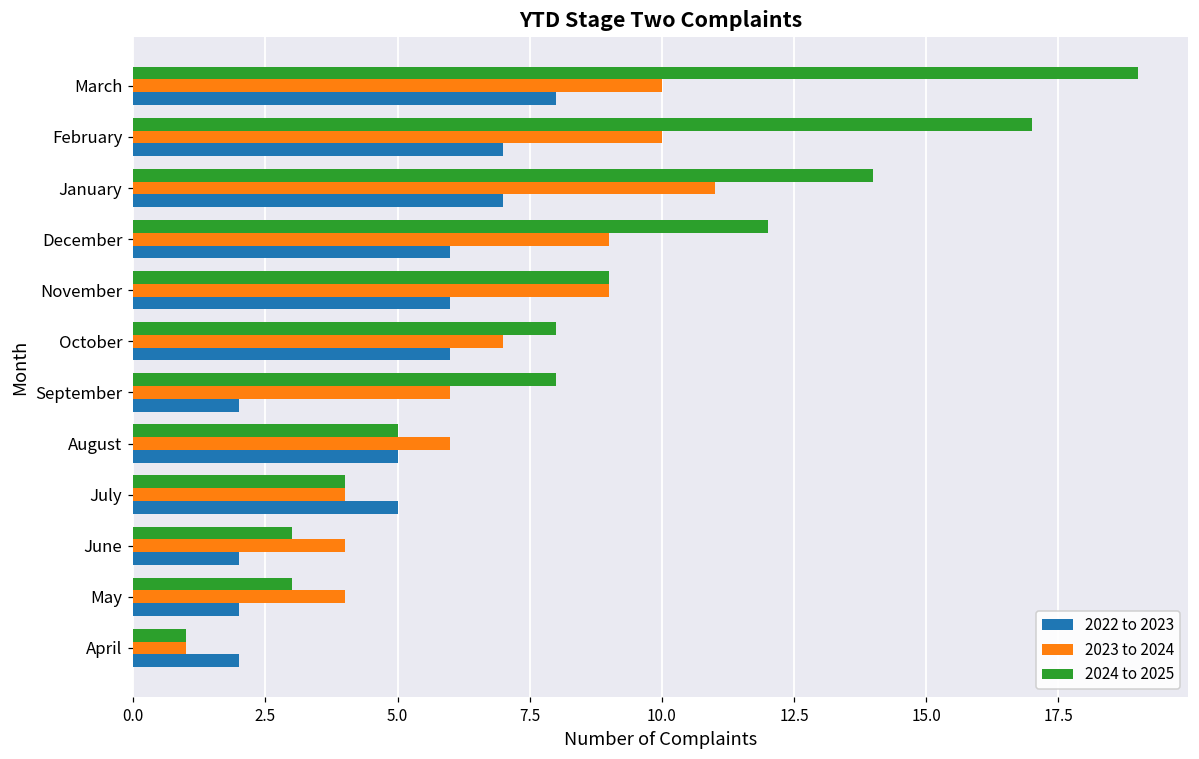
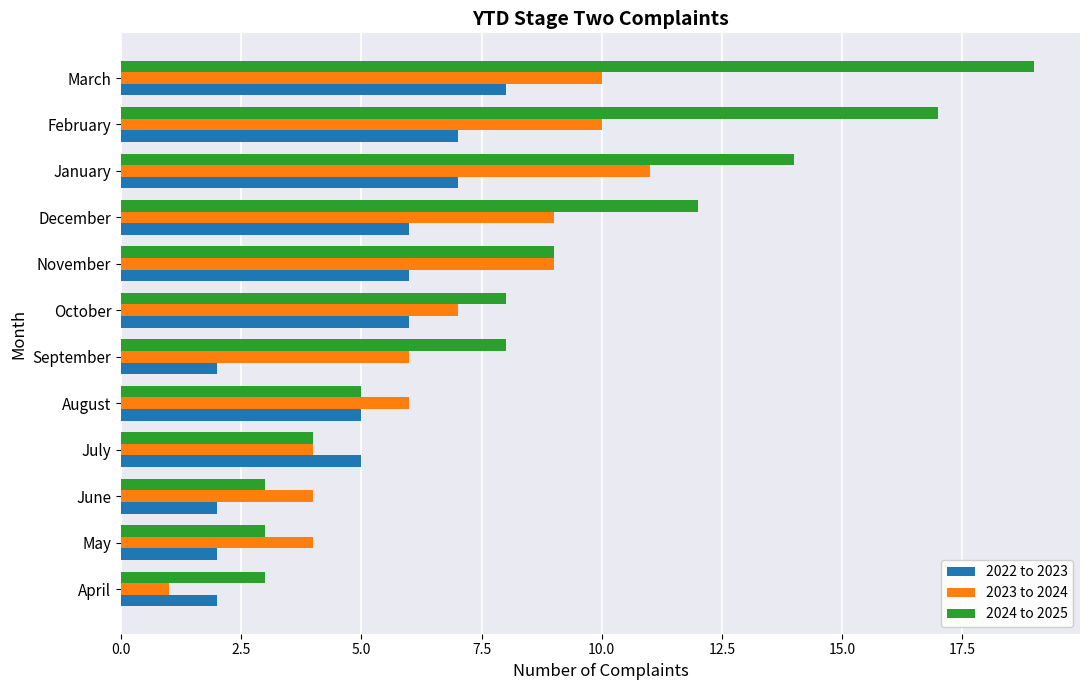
2024 to 2025, April: 1 -> 3
